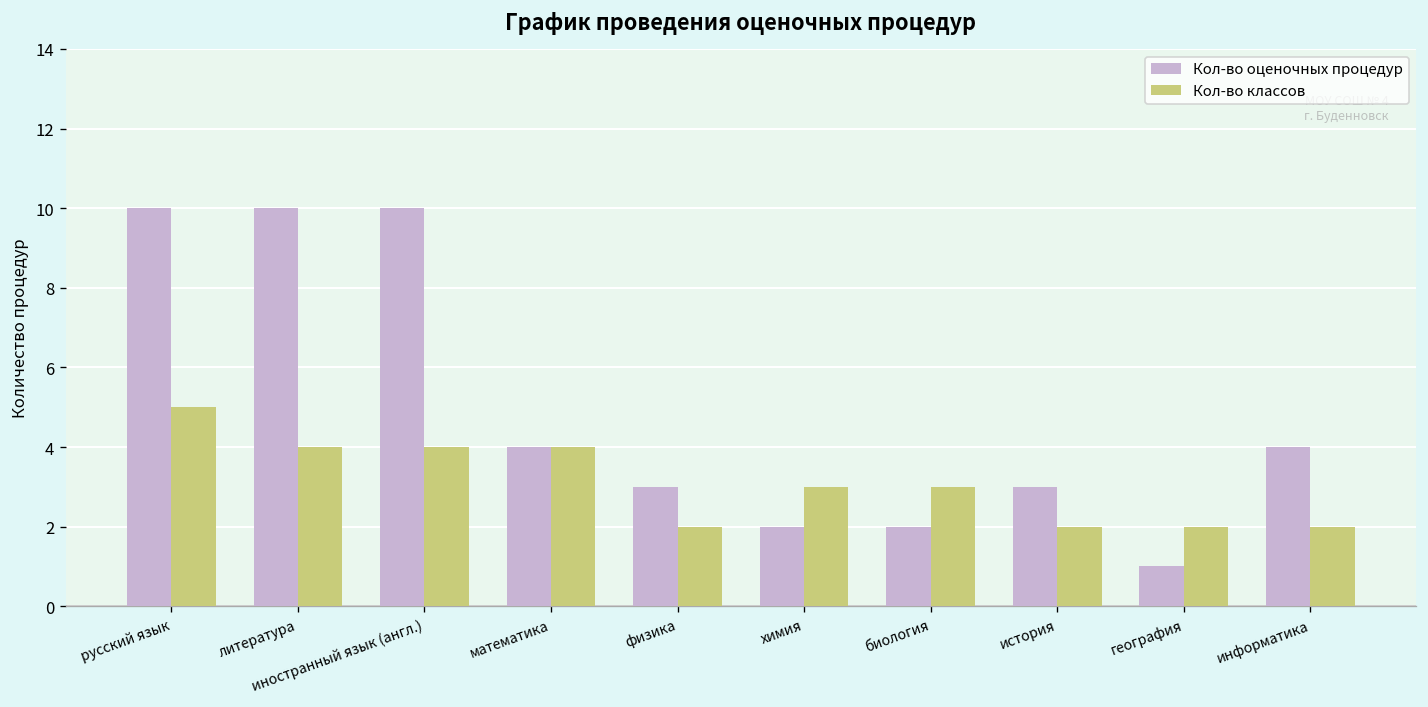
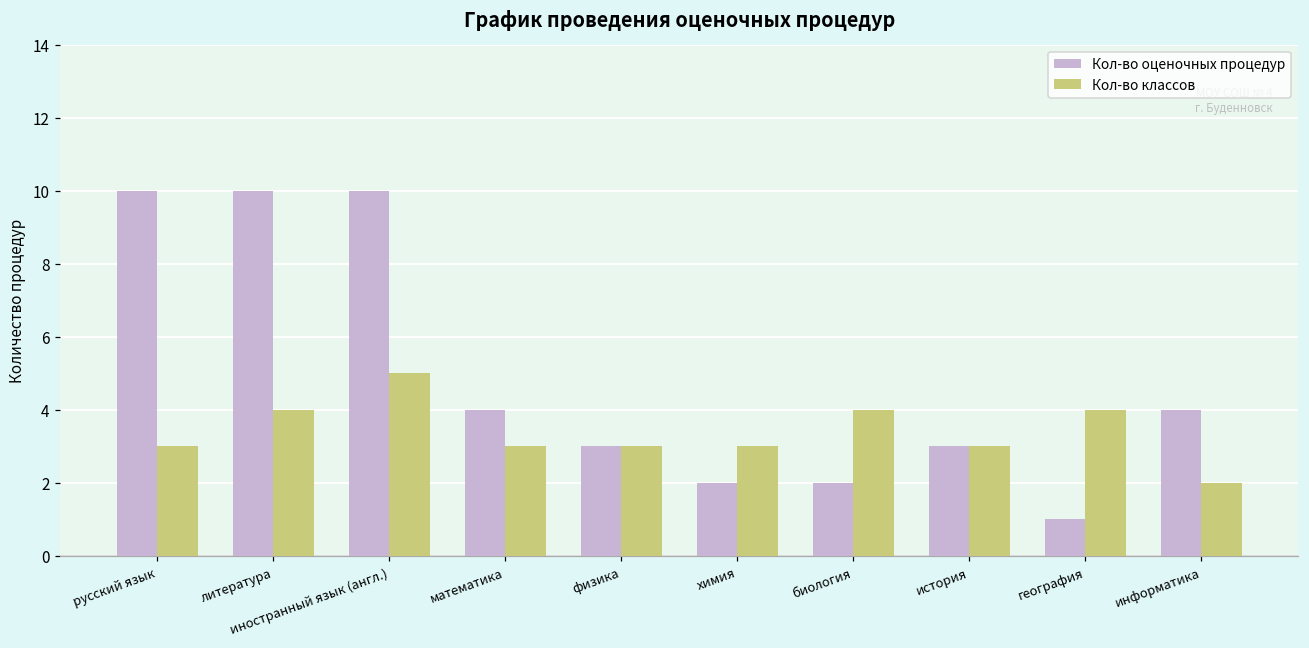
Кол-во классов, русский язык: 5 -> 3
Кол-во классов, иностранный язык (англ.): 4 -> 5
Кол-во классов, математика: 4 -> 3
Кол-во классов, физика: 2 -> 3
Кол-во классов, биология: 3 -> 4
Кол-во классов, история: 2 -> 3
Кол-во классов, география: 2 -> 4
